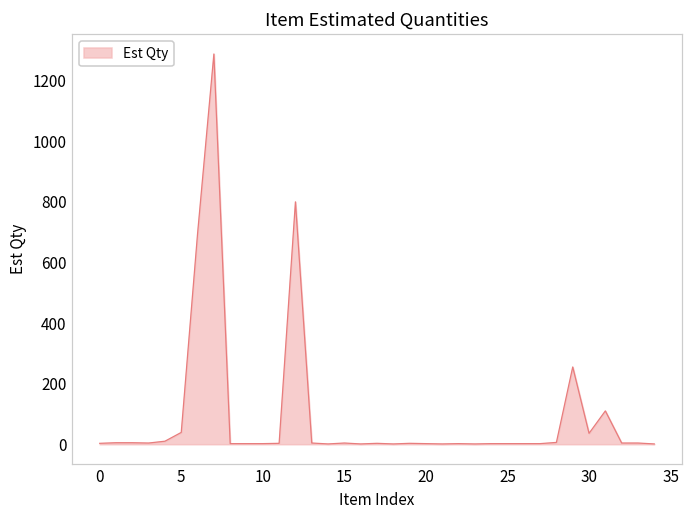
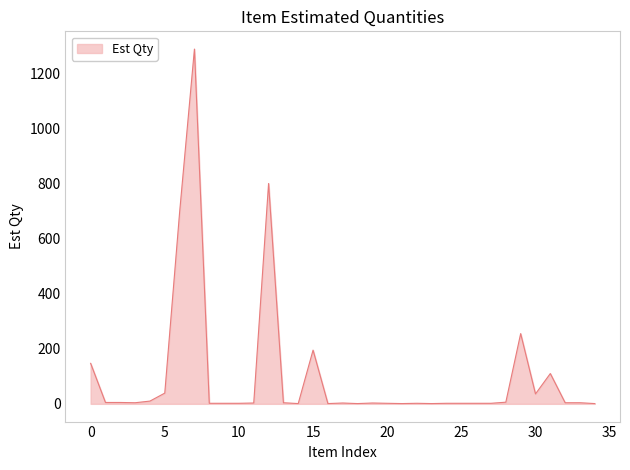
0: 0 -> 150
15: 0 -> 200
